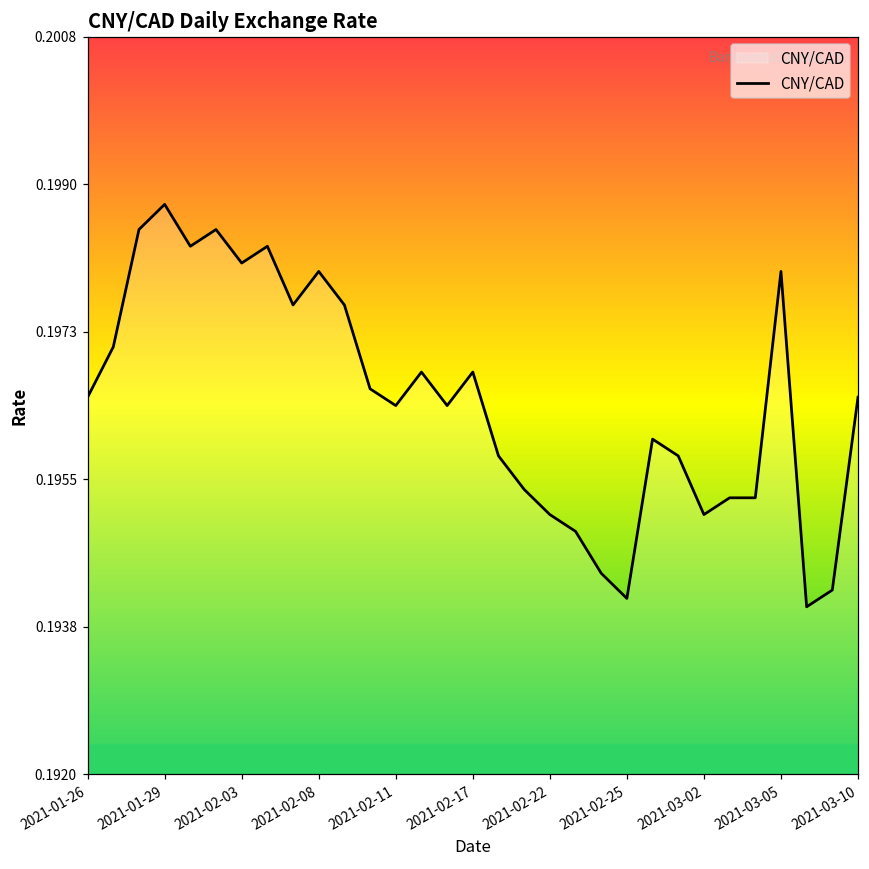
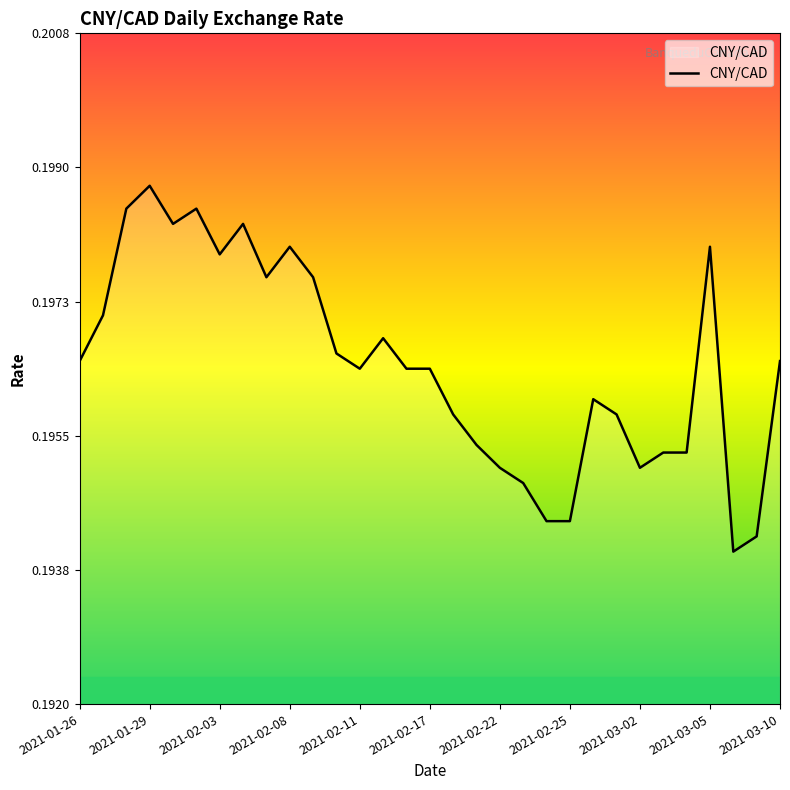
2021-02-03: 0.1981 -> 0.1979
2021-02-17: 0.1968 -> 0.1964
2021-02-25: 0.1941 -> 0.1944
